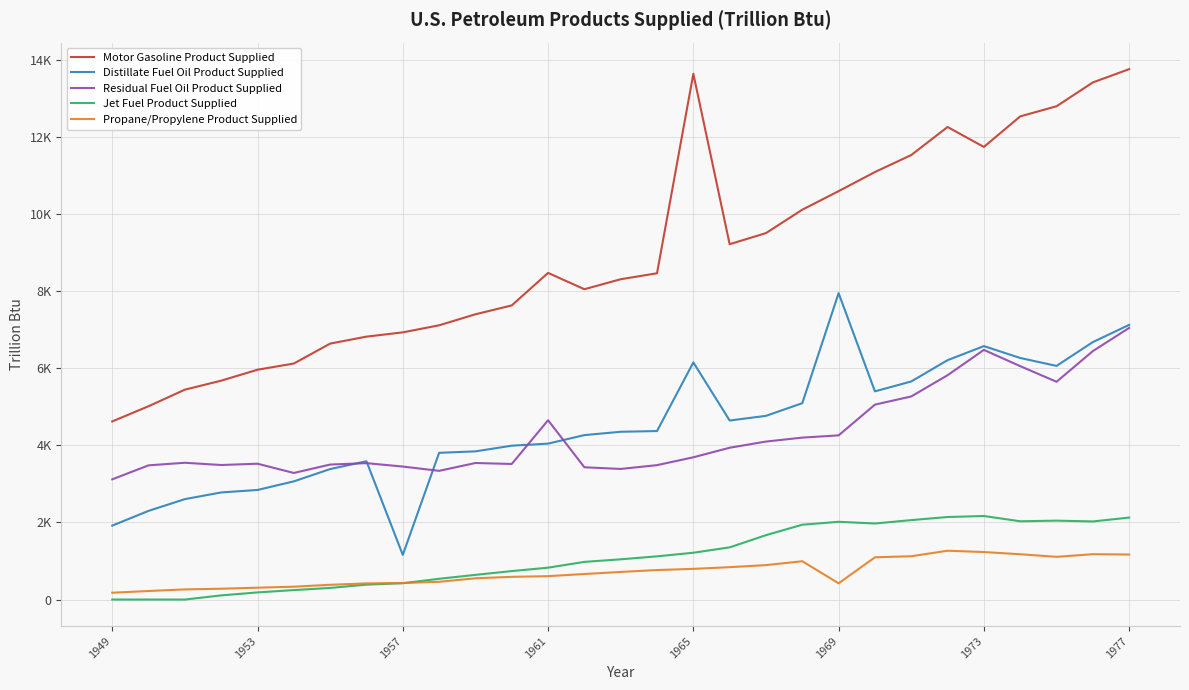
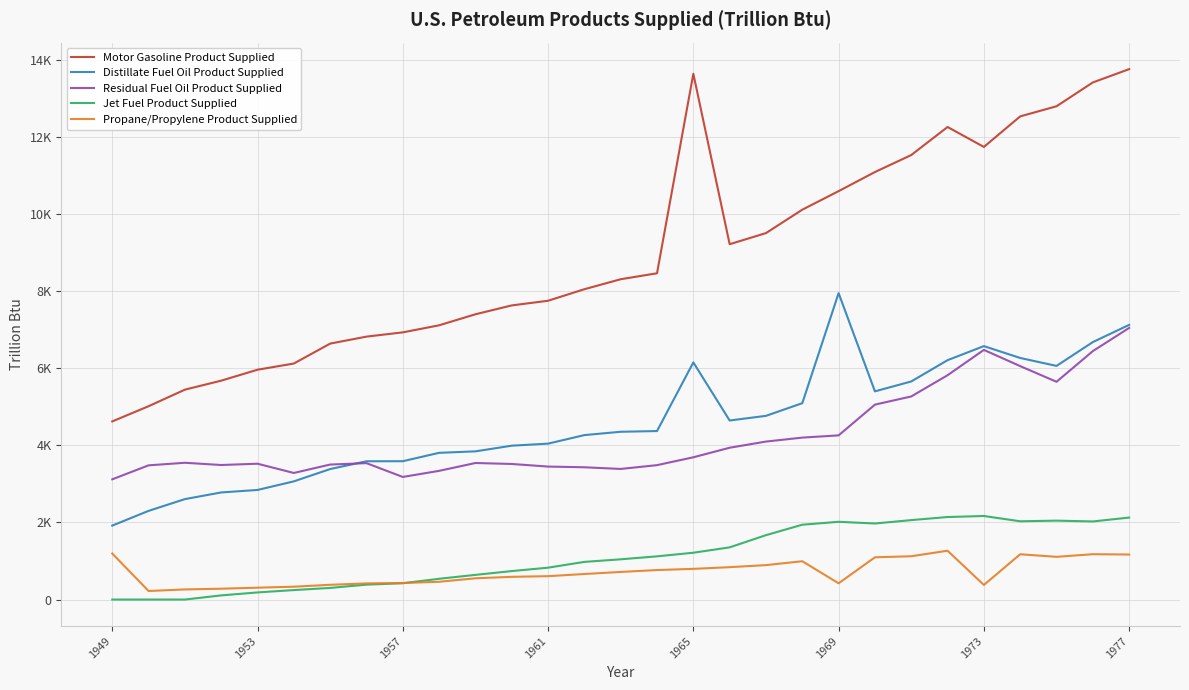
Propane/Propylene Product Supplied, 1949: 200 -> 1200
Distillate Fuel Oil Product Supplied, 1957: 1200 -> 3600
Residual Fuel Oil Product Supplied, 1957: 3500 -> 3200
Motor Gasoline Product Supplied, 1961: 8500 -> 7800
Residual Fuel Oil Product Supplied, 1961: 4700 -> 3400
Propane/Propylene Product Supplied, 1973: 1200 -> 400
